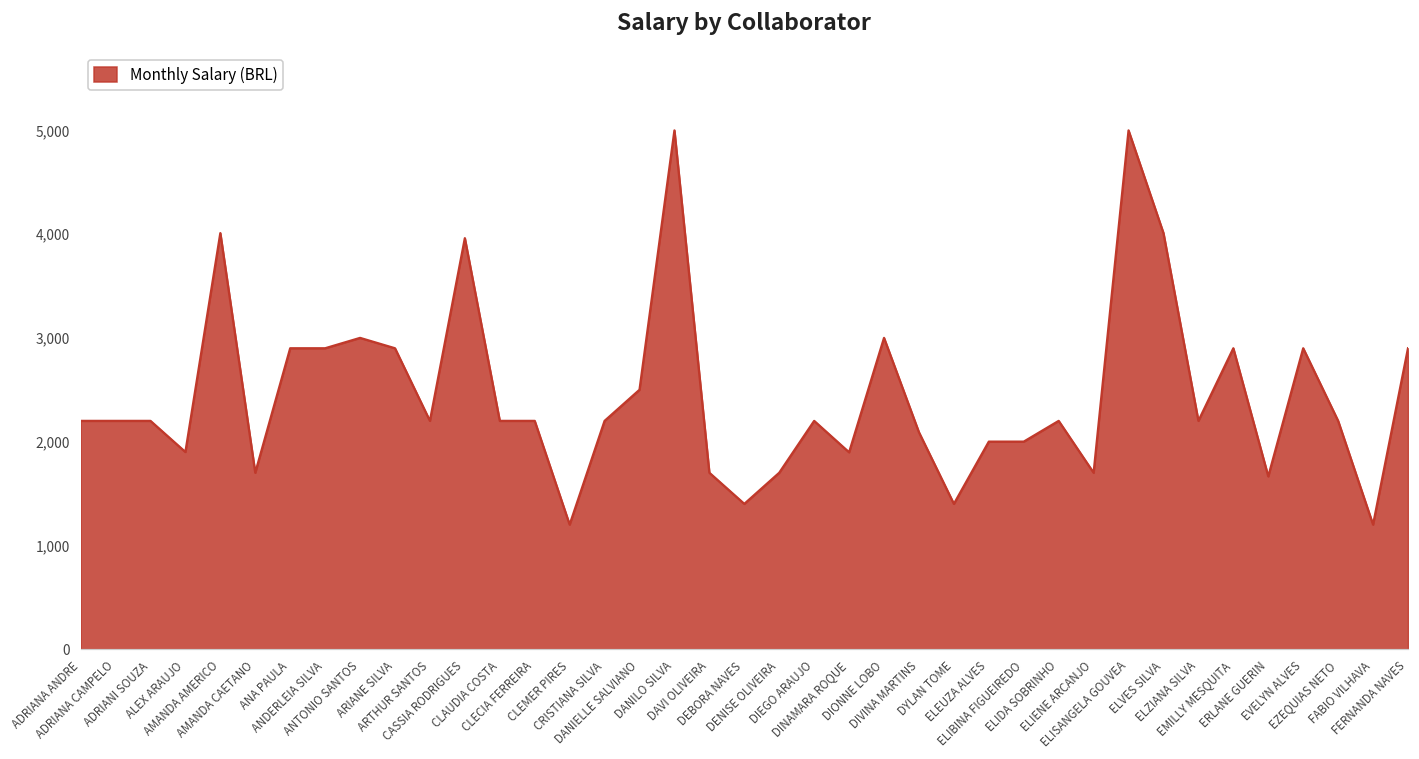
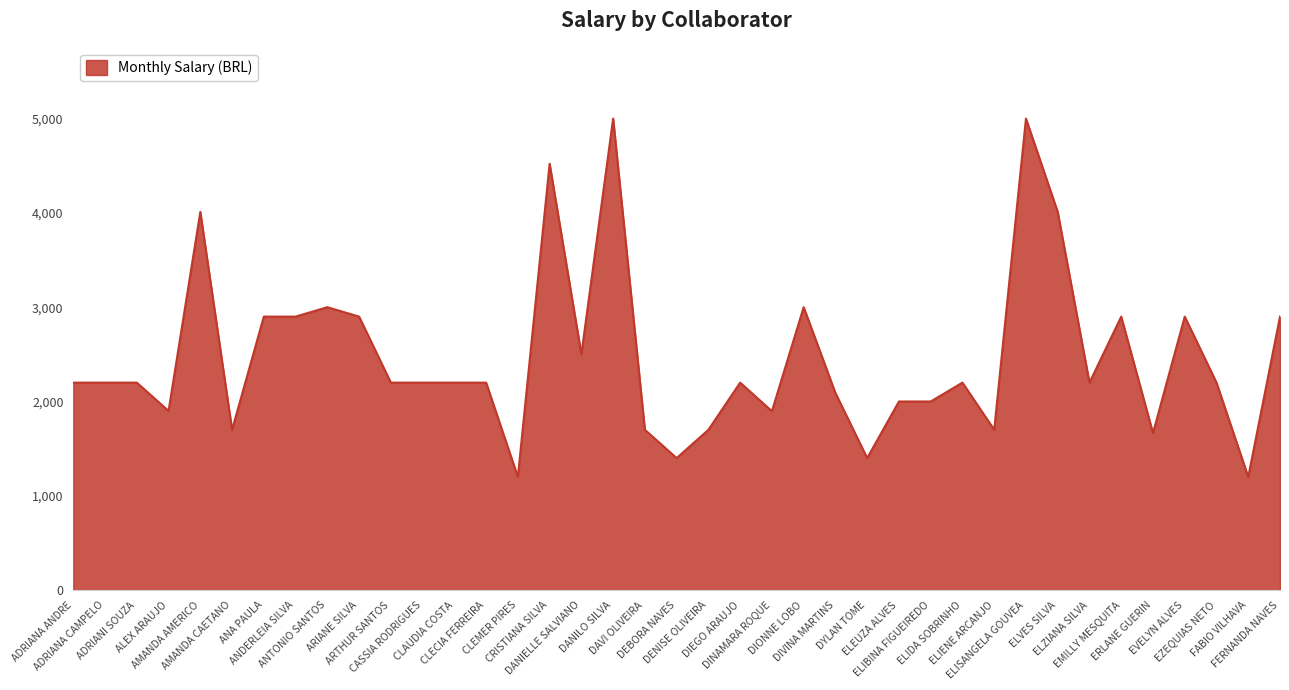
CASSIA RODRIGUES: 4,000 -> 2,200
CRISTIANA SILVA: 2,200 -> 4,500
